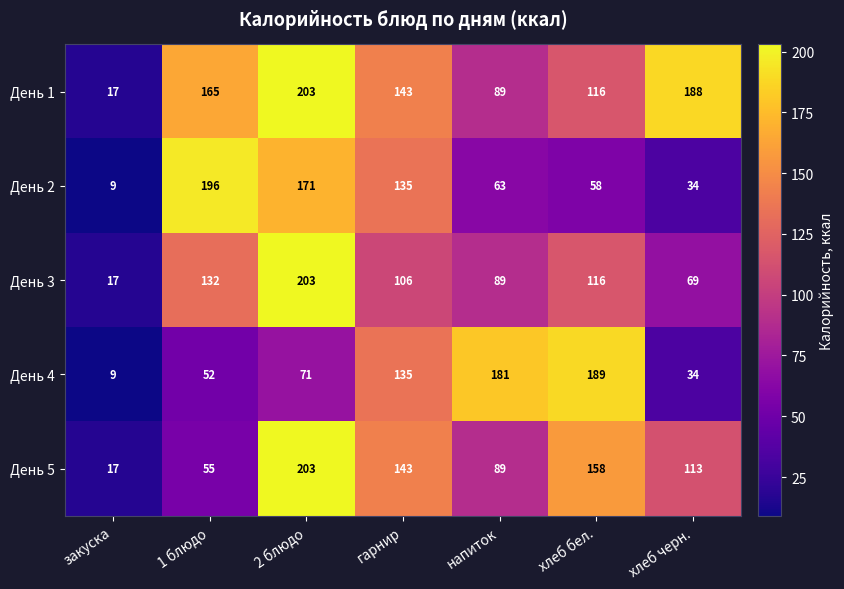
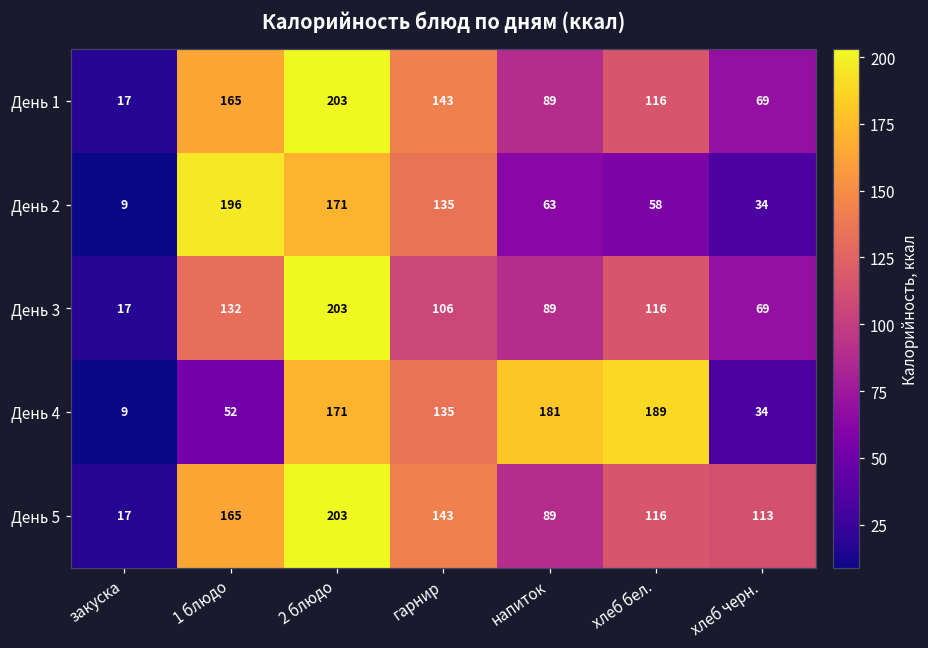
День 1, хлеб черн.: 188 -> 69
День 4, 2 блюдо: 71 -> 171
День 5, 1 блюдо: 55 -> 165
День 5, хлеб бел.: 158 -> 116
